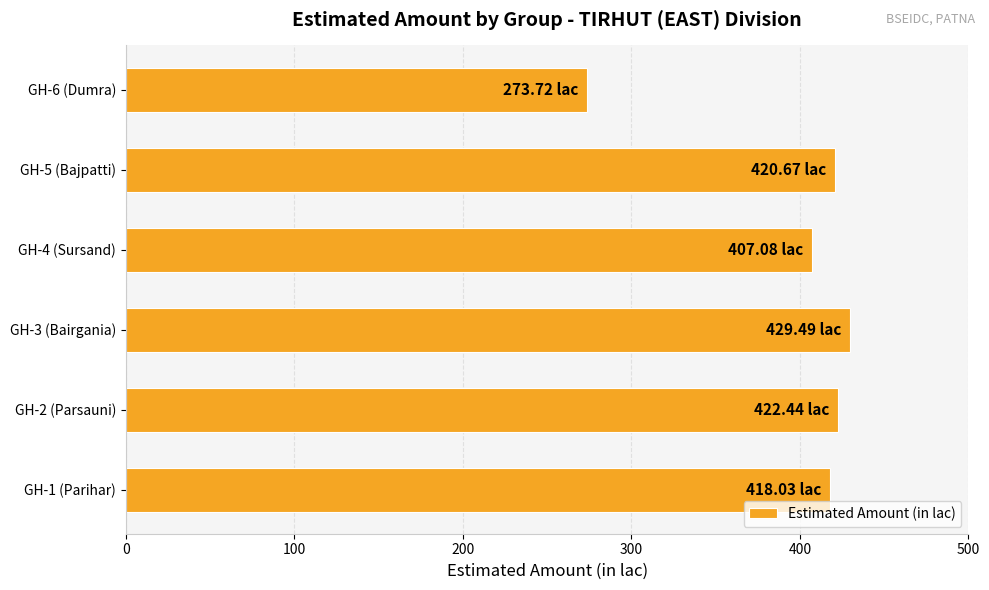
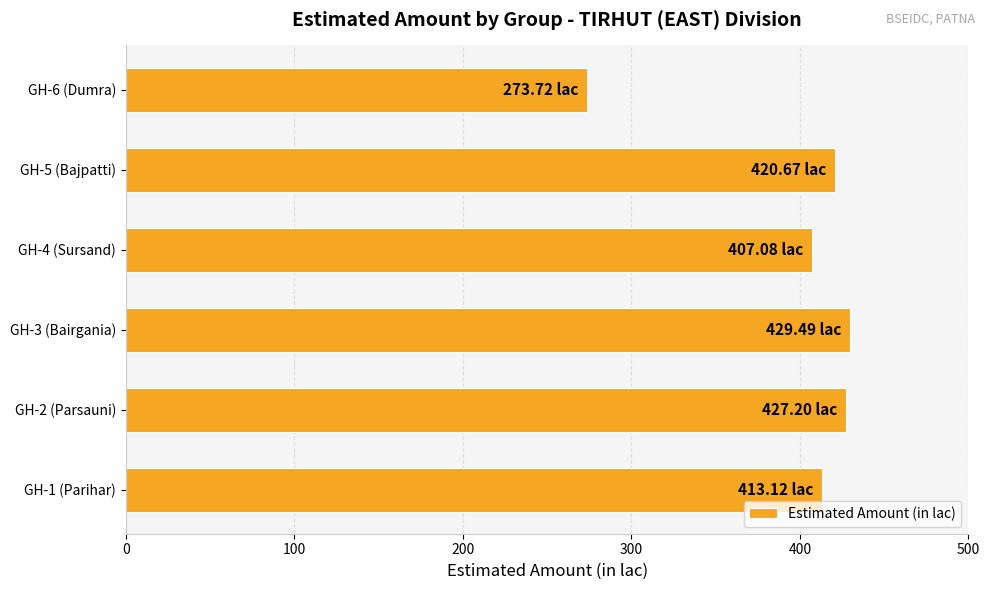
GH-2 (Parsauni): 422.44 -> 427.20
GH-1 (Parihar): 418.03 -> 413.12
